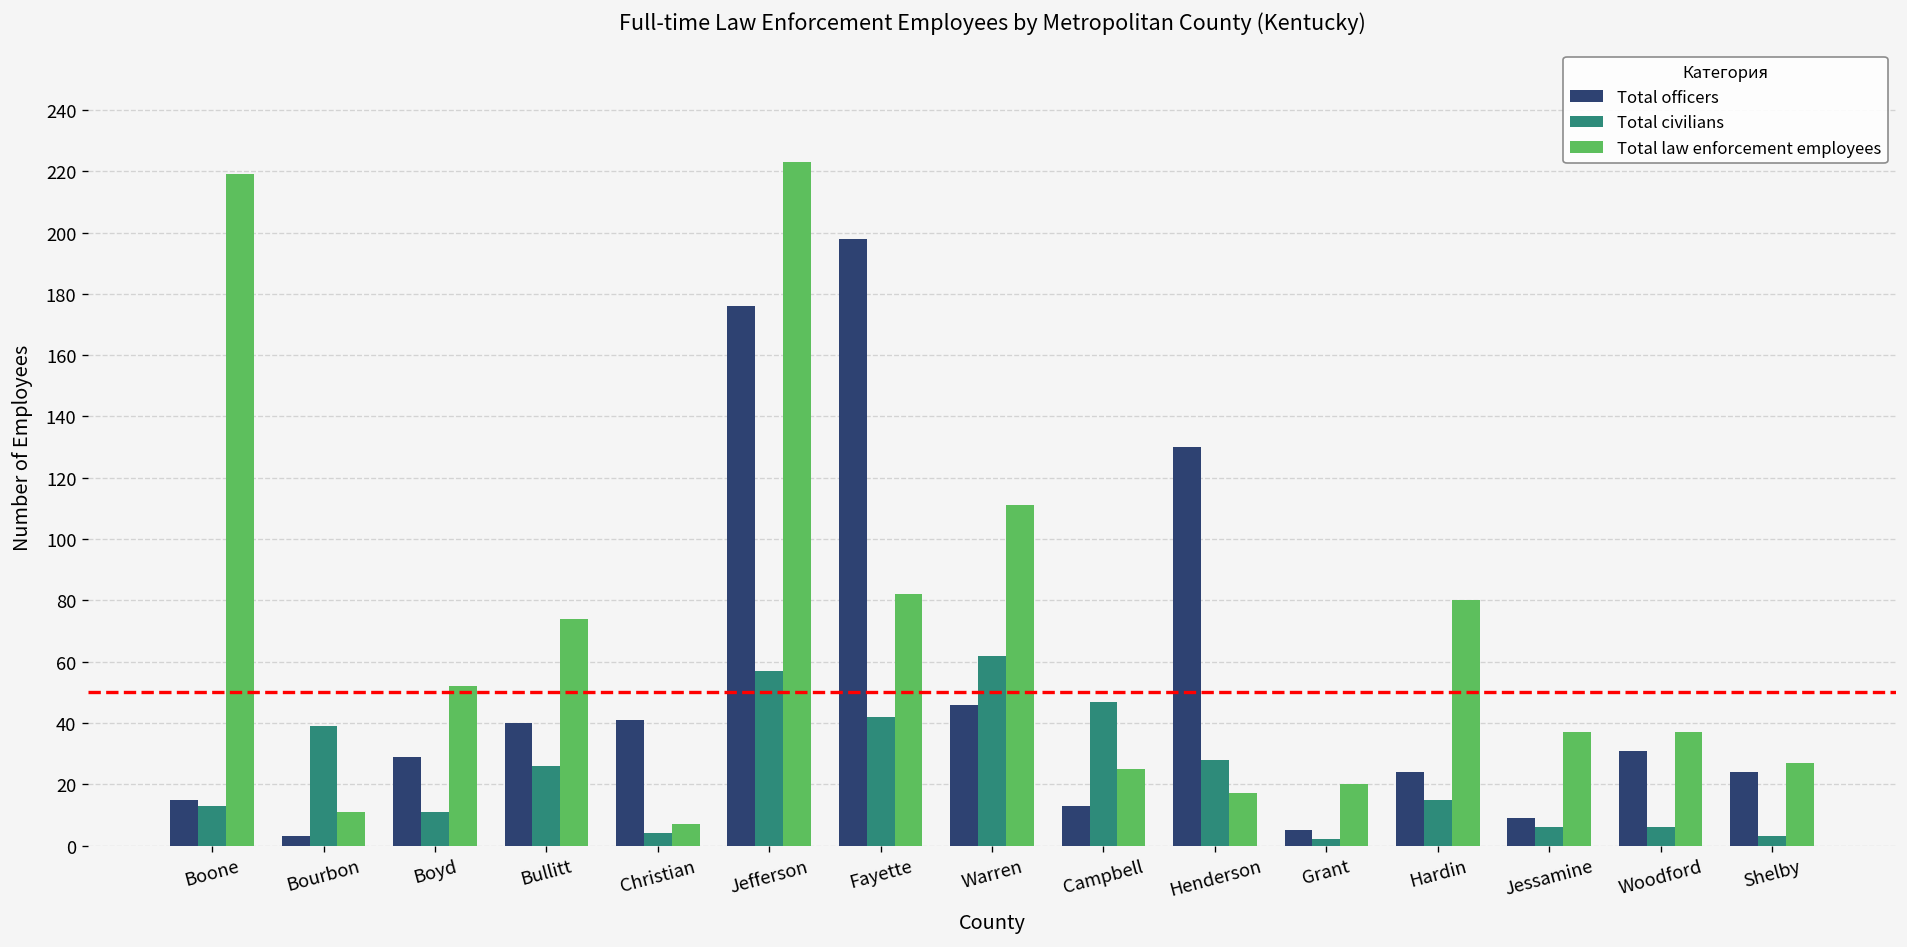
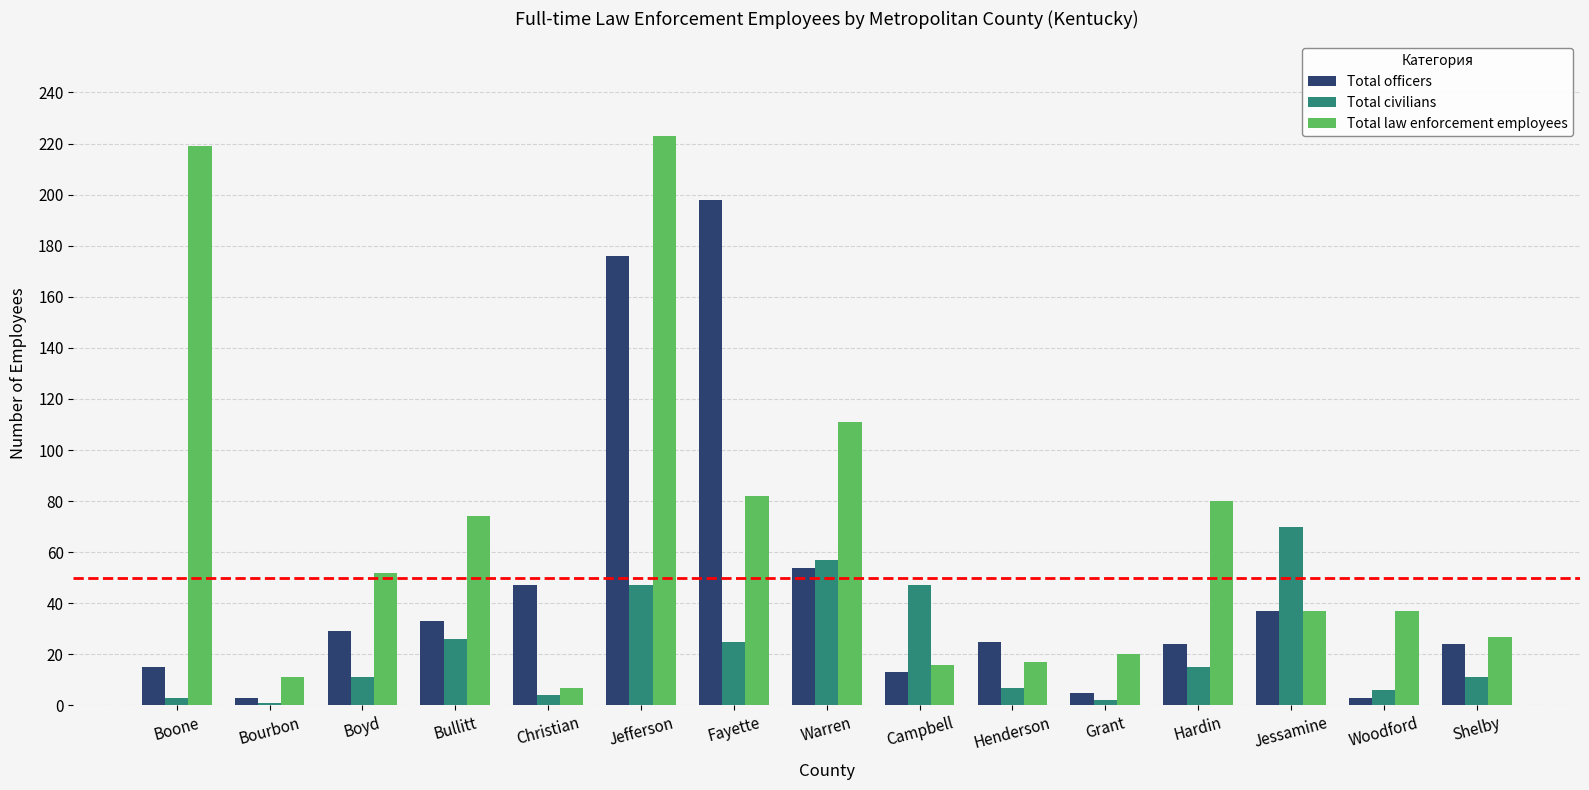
Total civilians, Boone: 13 -> 3
Total civilians, Bourbon: 39 -> 1
Total officers, Bullitt: 40 -> 33
Total officers, Christian: 41 -> 47
Total civilians, Jefferson: 57 -> 47
Total civilians, Fayette: 42 -> 25
Total officers, Warren: 46 -> 54
Total civilians, Warren: 62 -> 57
Total law enforcement employees, Campbell: 25 -> 16
Total officers, Henderson: 130 -> 25
Total civilians, Henderson: 28 -> 7
Total officers, Jessamine: 9 -> 37
Total civilians, Jessamine: 6 -> 70
Total officers, Woodford: 31 -> 3
Total civilians, Shelby: 3 -> 11
